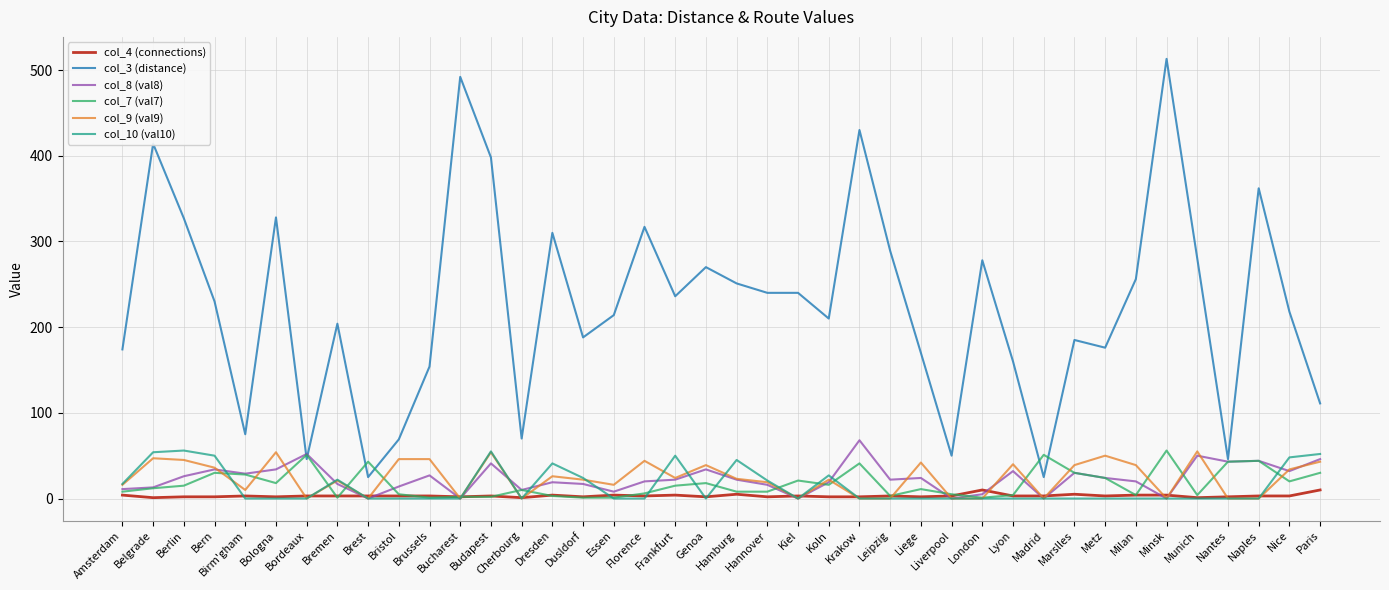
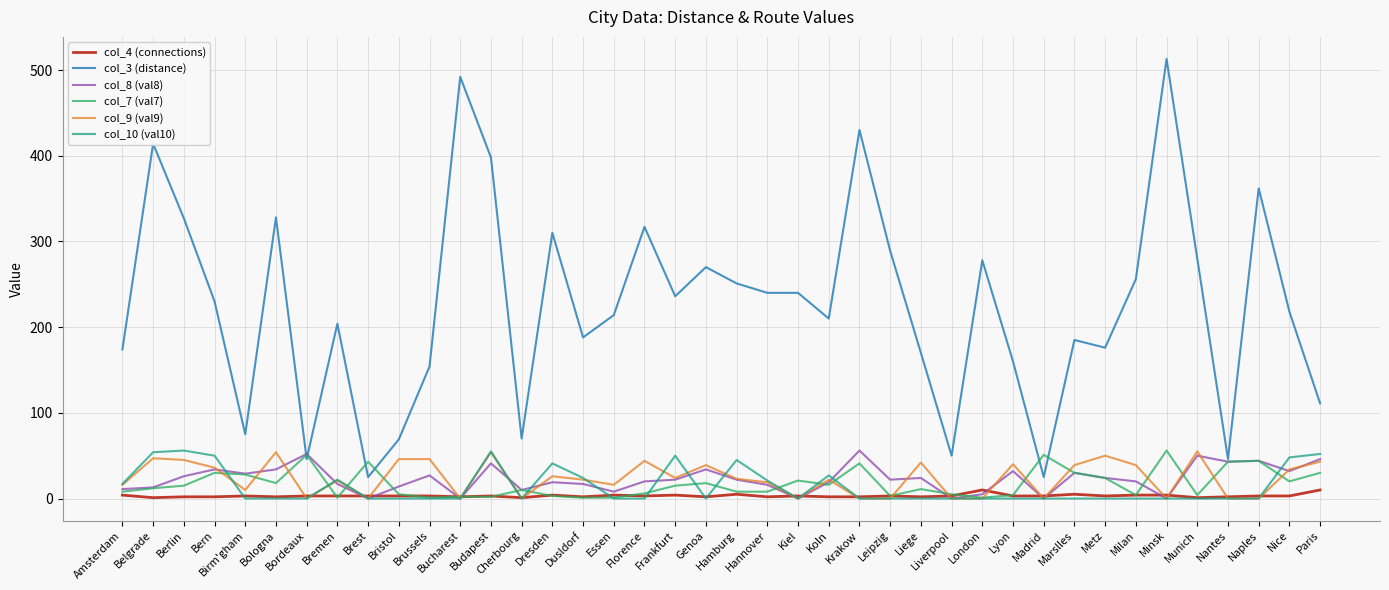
col_8 (val8), Krakow: 70 -> 60
